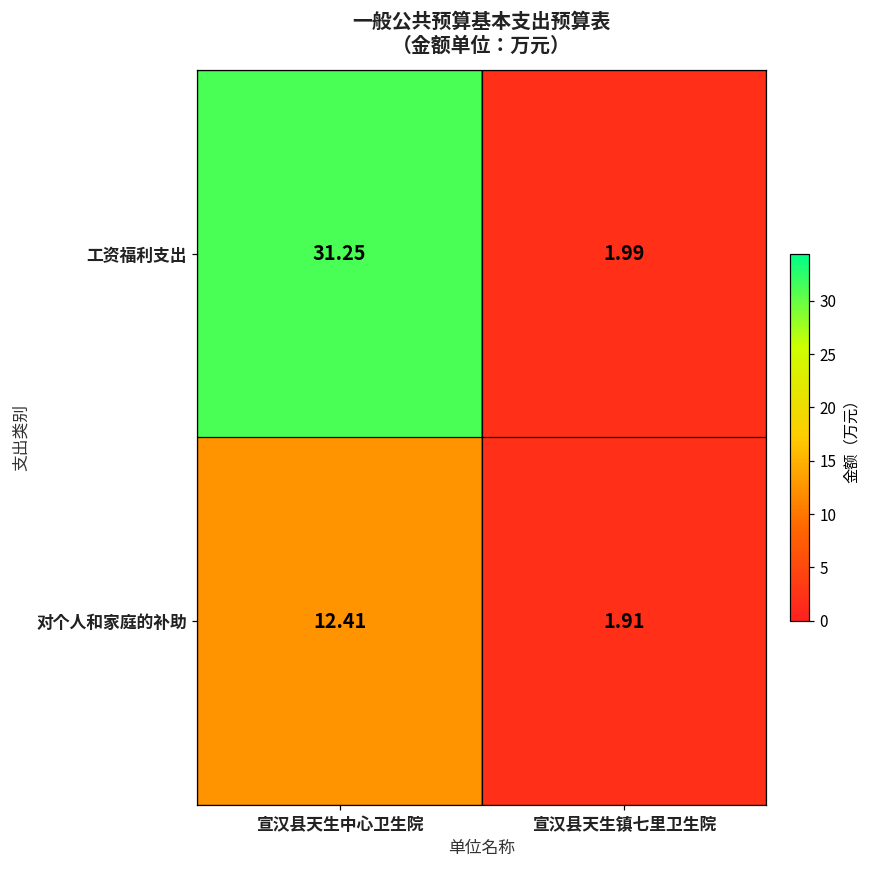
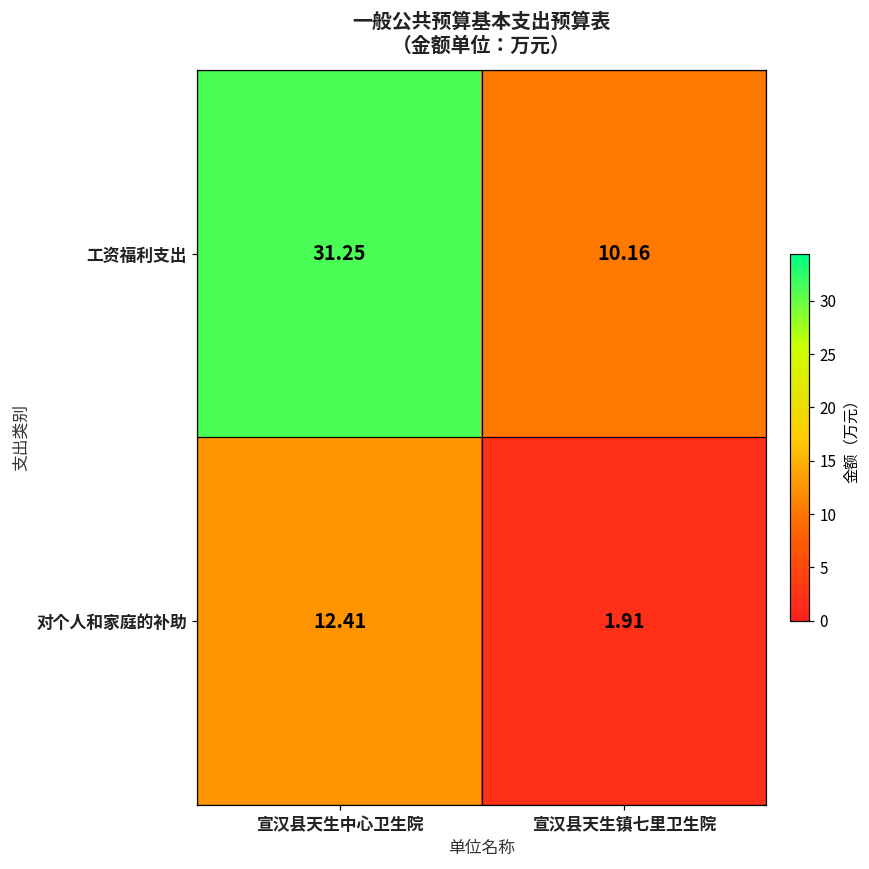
工资福利支出, 宣汉县天生镇七里卫生院: 1.99 -> 10.16
